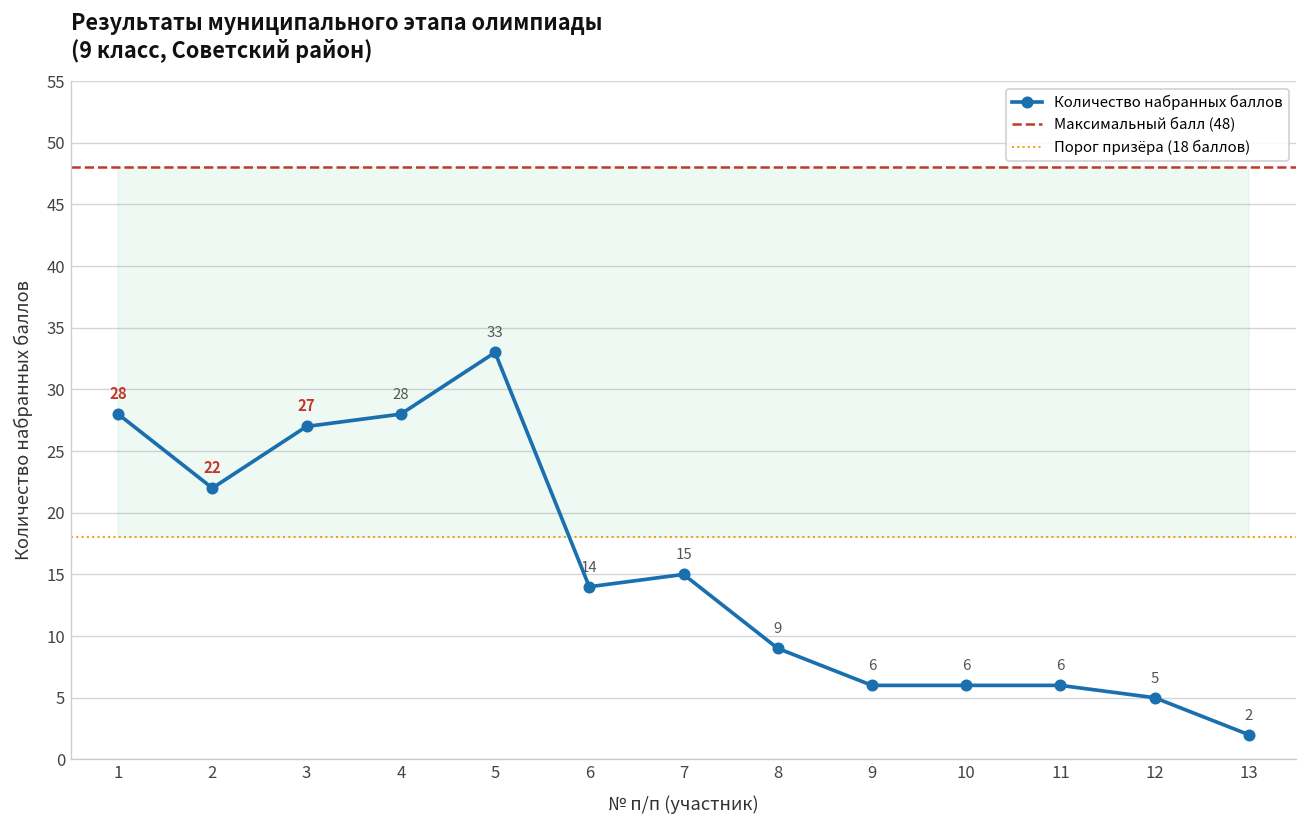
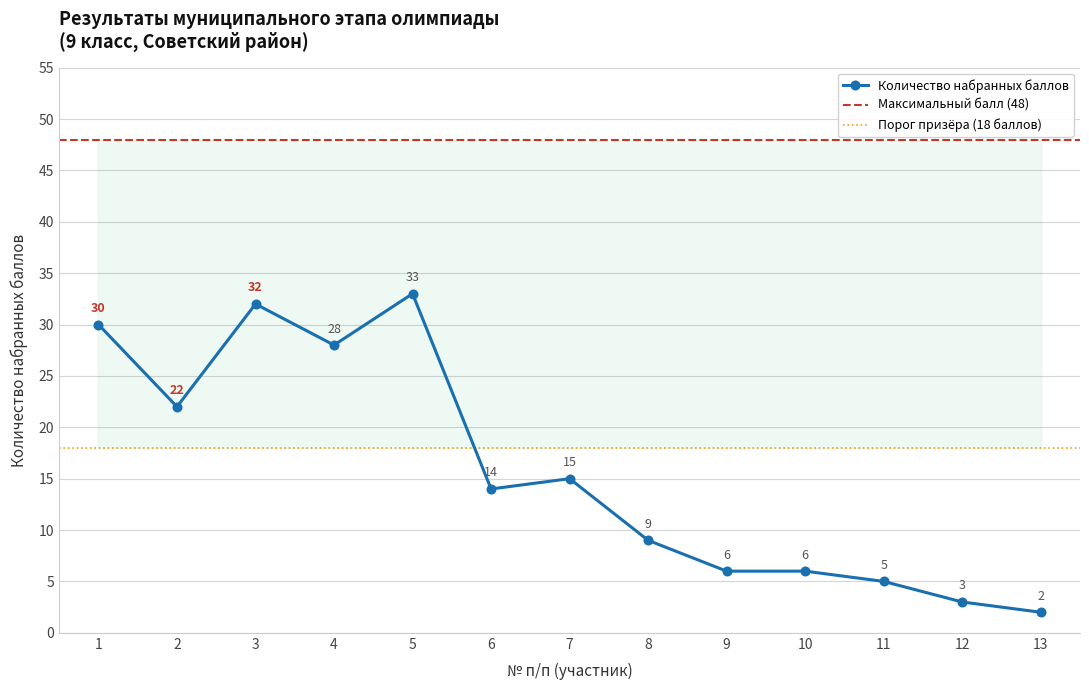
Количество набранных баллов, 1: 28 -> 30
Количество набранных баллов, 3: 27 -> 32
Количество набранных баллов, 11: 6 -> 5
Количество набранных баллов, 12: 5 -> 3
